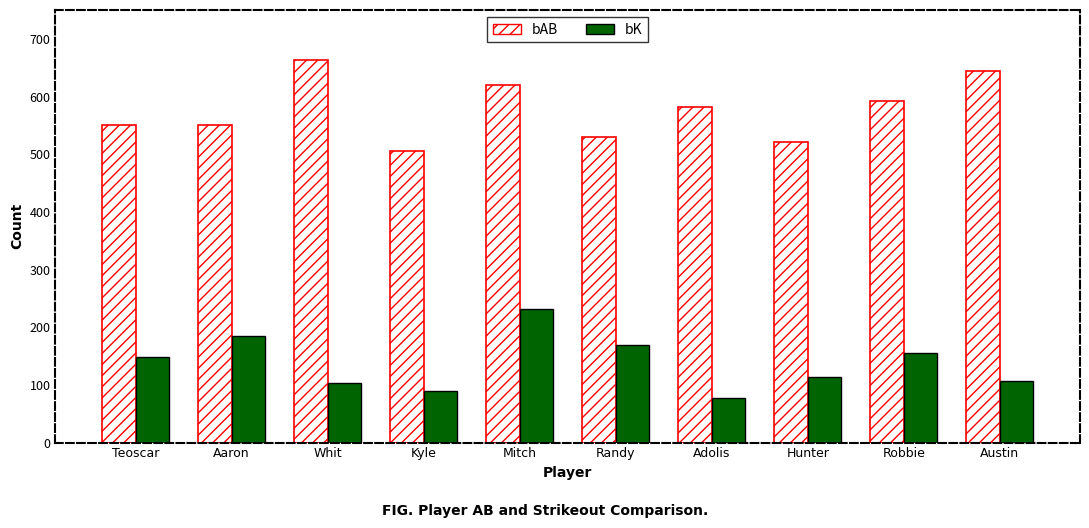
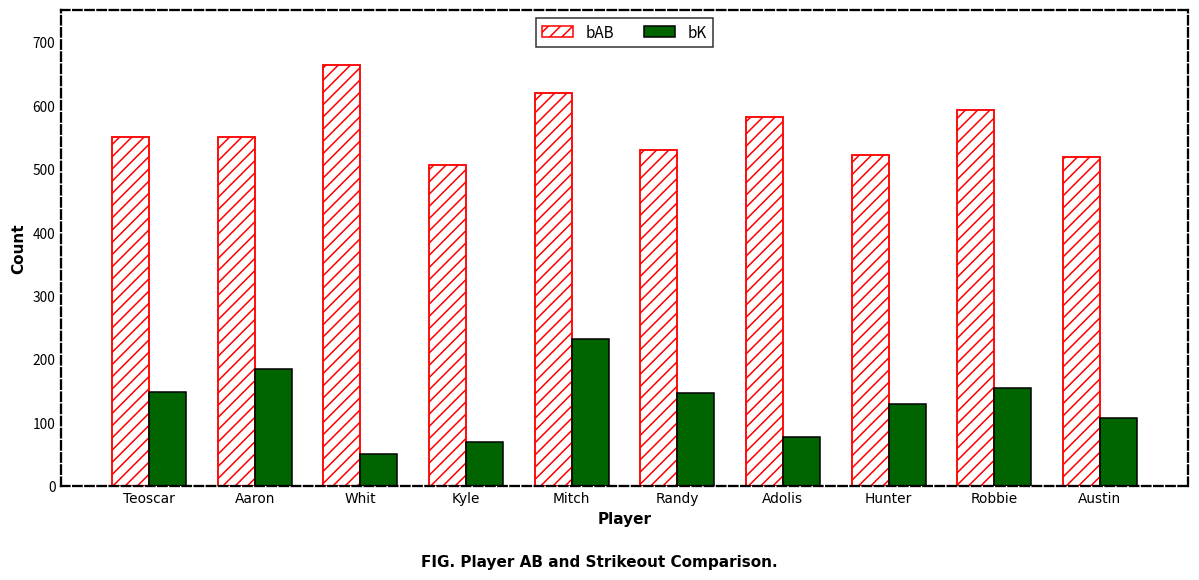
bK, Whit: 100 -> 50
bK, Kyle: 90 -> 70
bK, Randy: 170 -> 150
bK, Hunter: 110 -> 130
bAB, Austin: 650 -> 520
